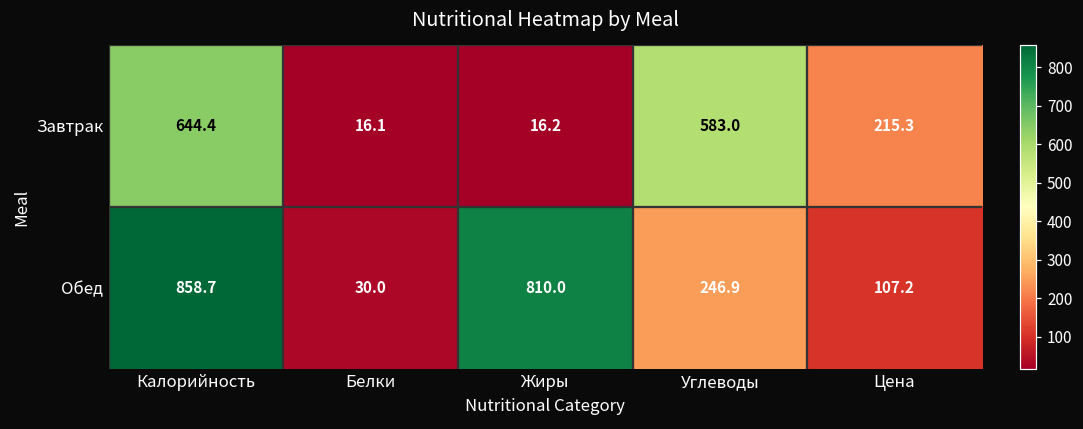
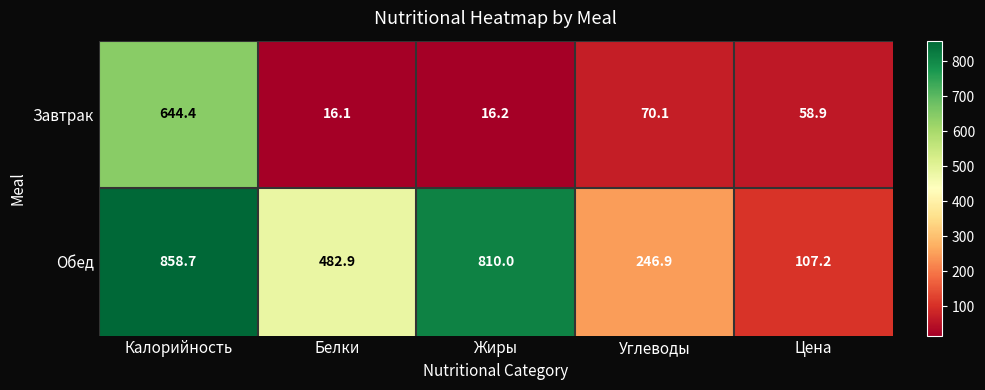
Завтрак, Углеводы: 583.0 -> 70.1
Завтрак, Цена: 215.3 -> 58.9
Обед, Белки: 30.0 -> 482.9
